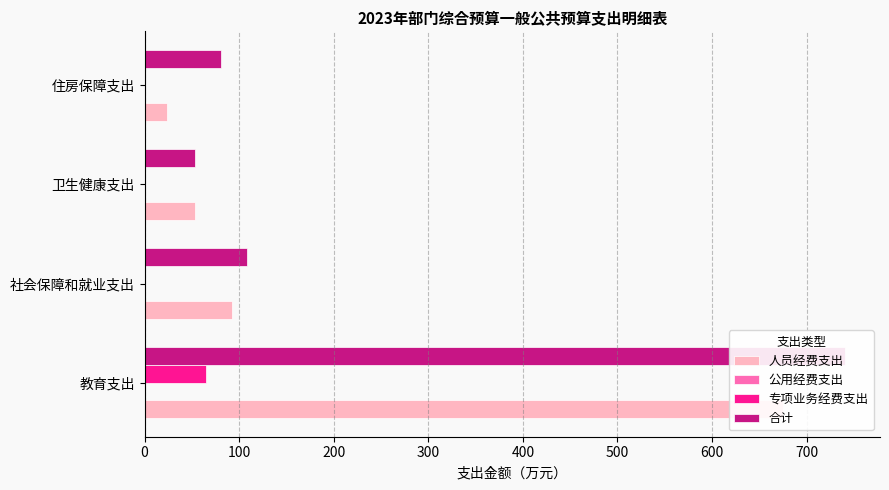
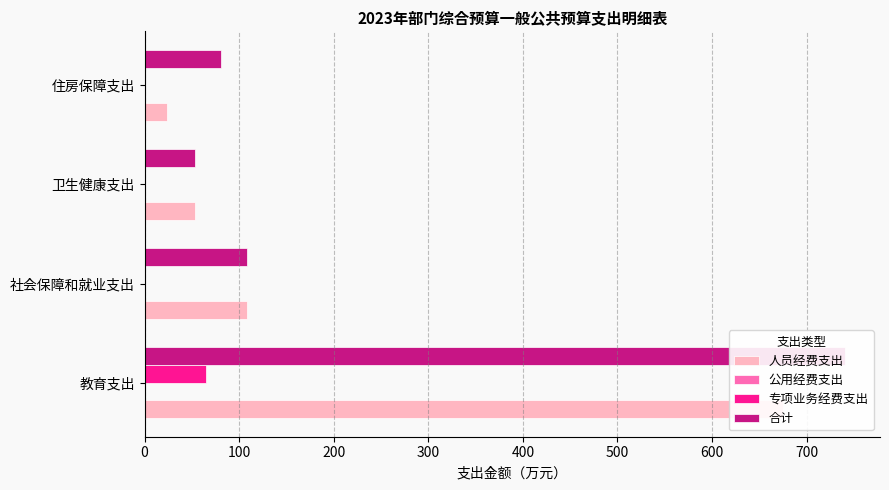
人员经费支出, 社会保障和就业支出: 90 -> 110
